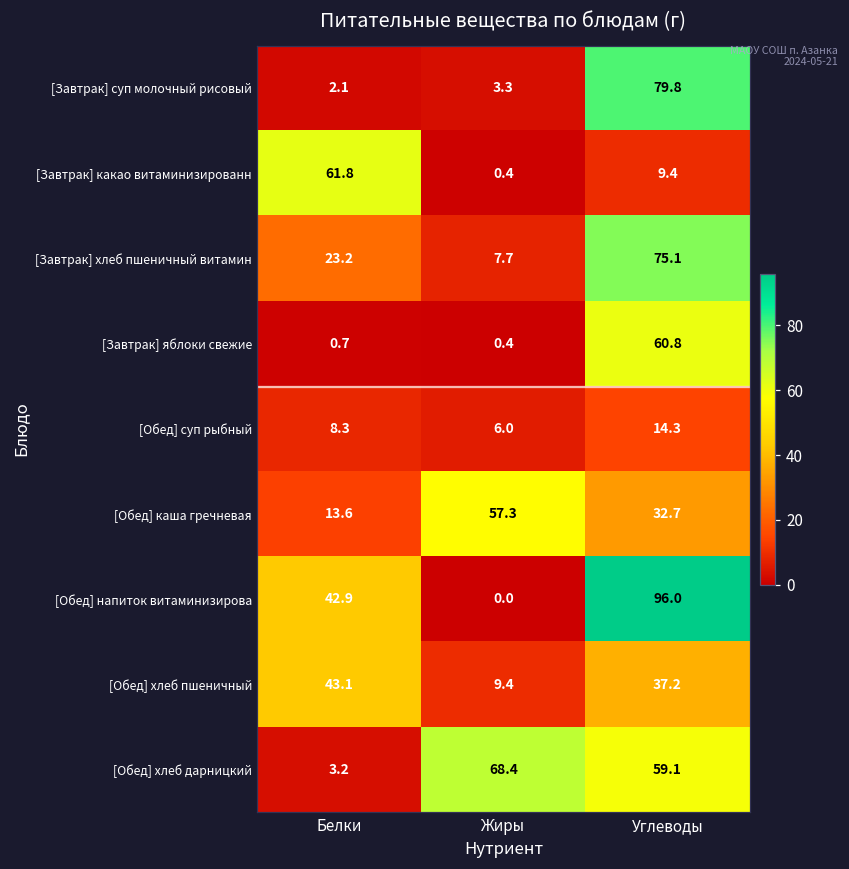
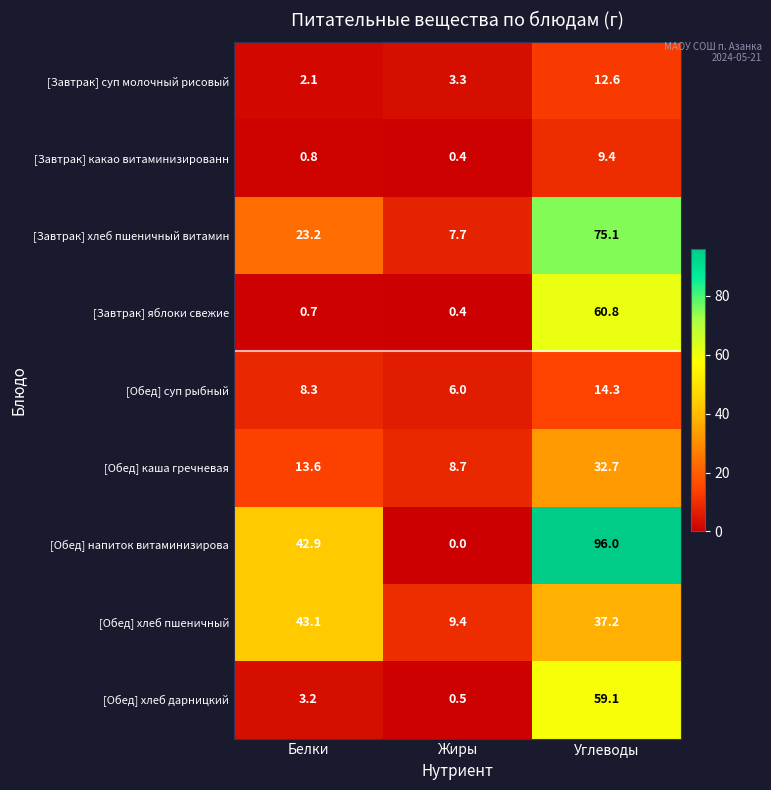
[Завтрак] суп молочный рисовый, Углеводы: 79.8 -> 12.6
[Завтрак] какао витаминизированн, Белки: 61.8 -> 0.8
[Обед] каша гречневая, Жиры: 57.3 -> 8.7
[Обед] хлеб дарницкий, Жиры: 68.4 -> 0.5
